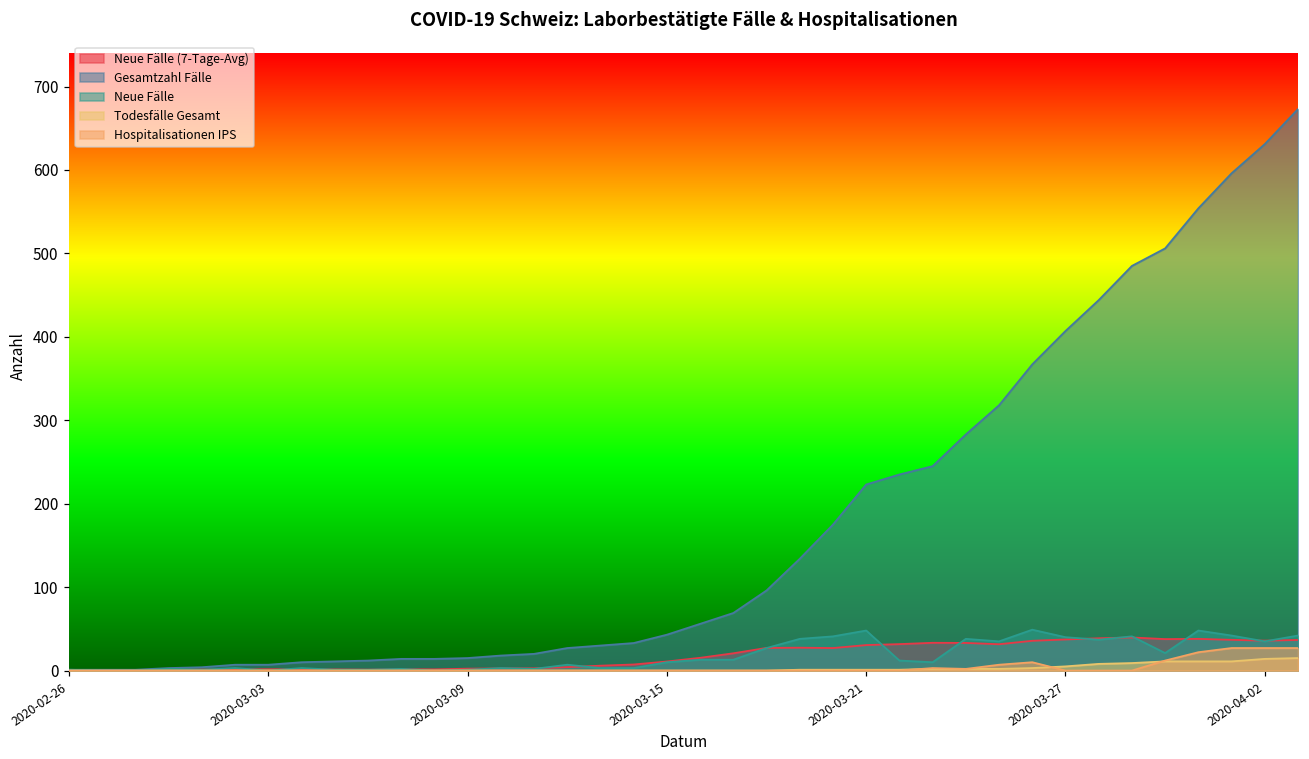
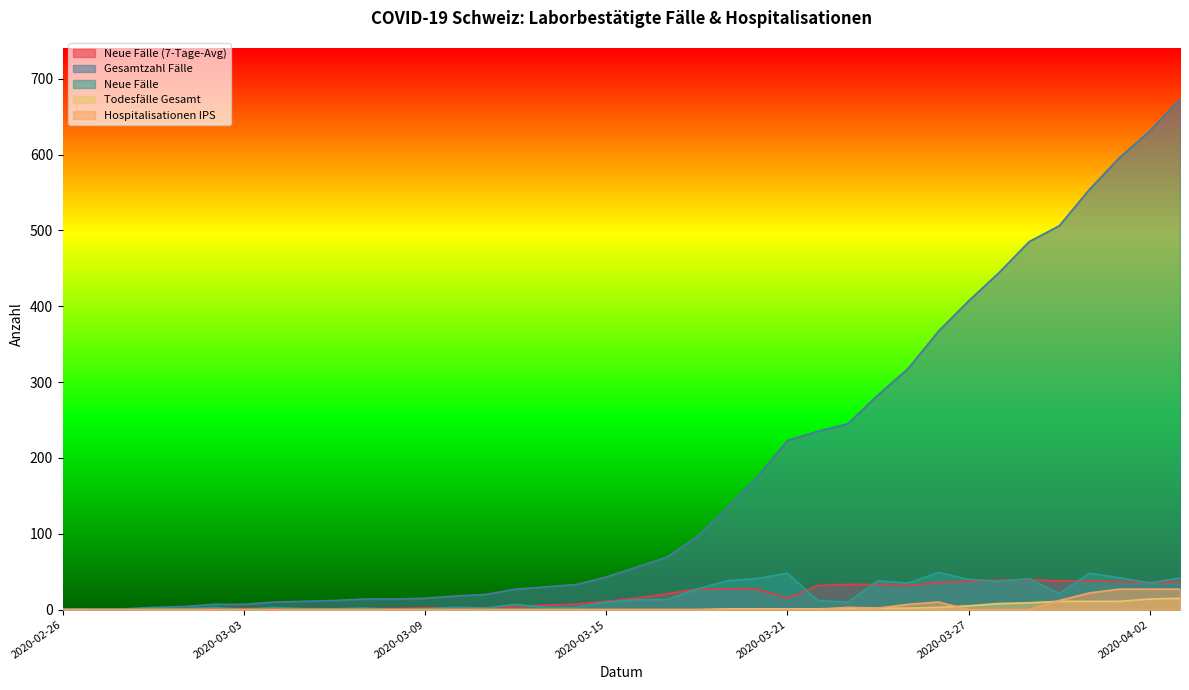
Neue Fälle (7-Tage-Avg), 2020-03-21: 30 -> 20
